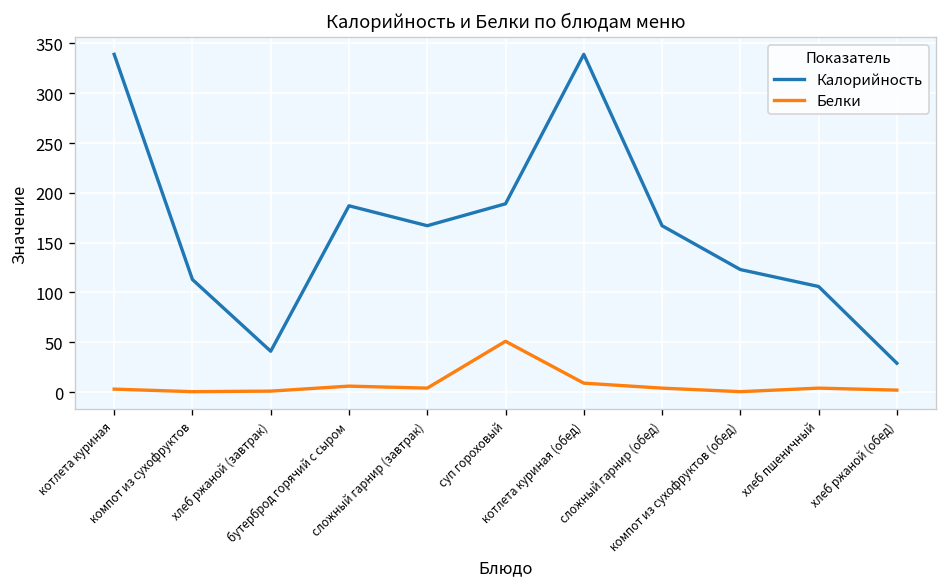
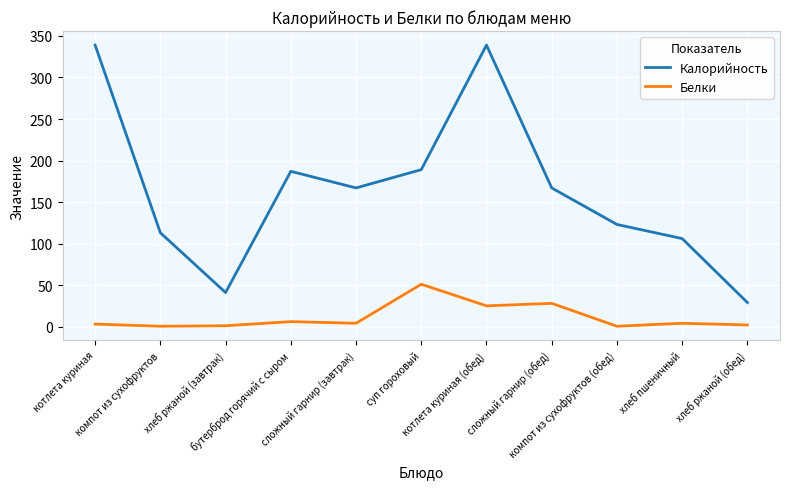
Белки, котлета куриная (обед): 10 -> 30
Белки, сложный гарнир (обед): 0 -> 30
